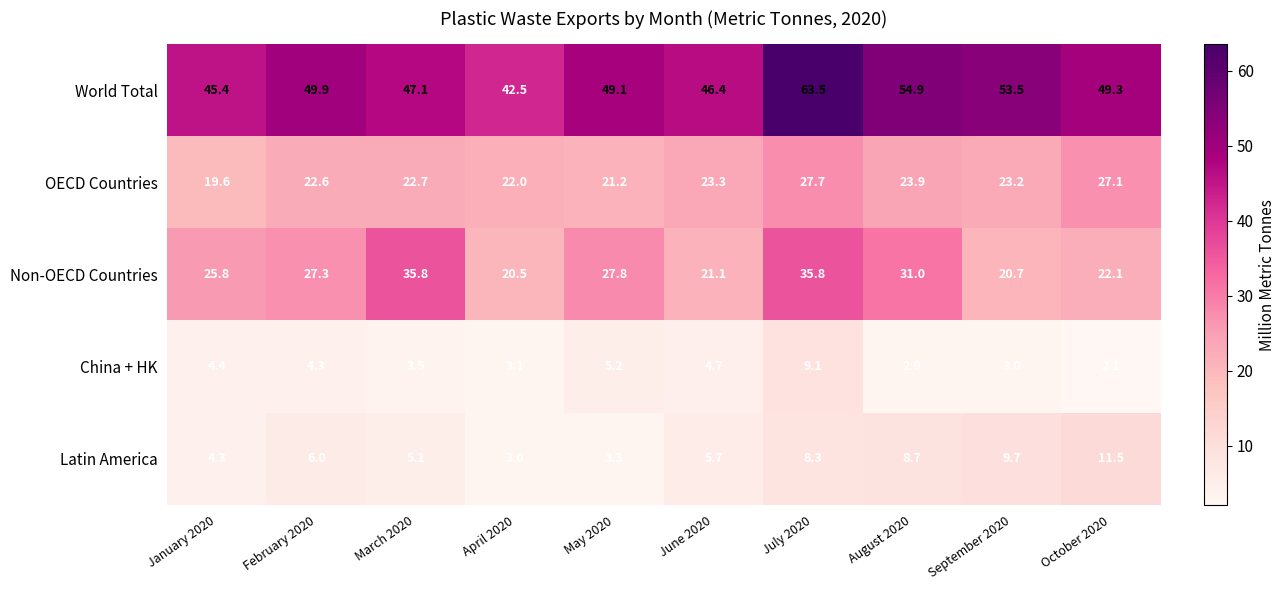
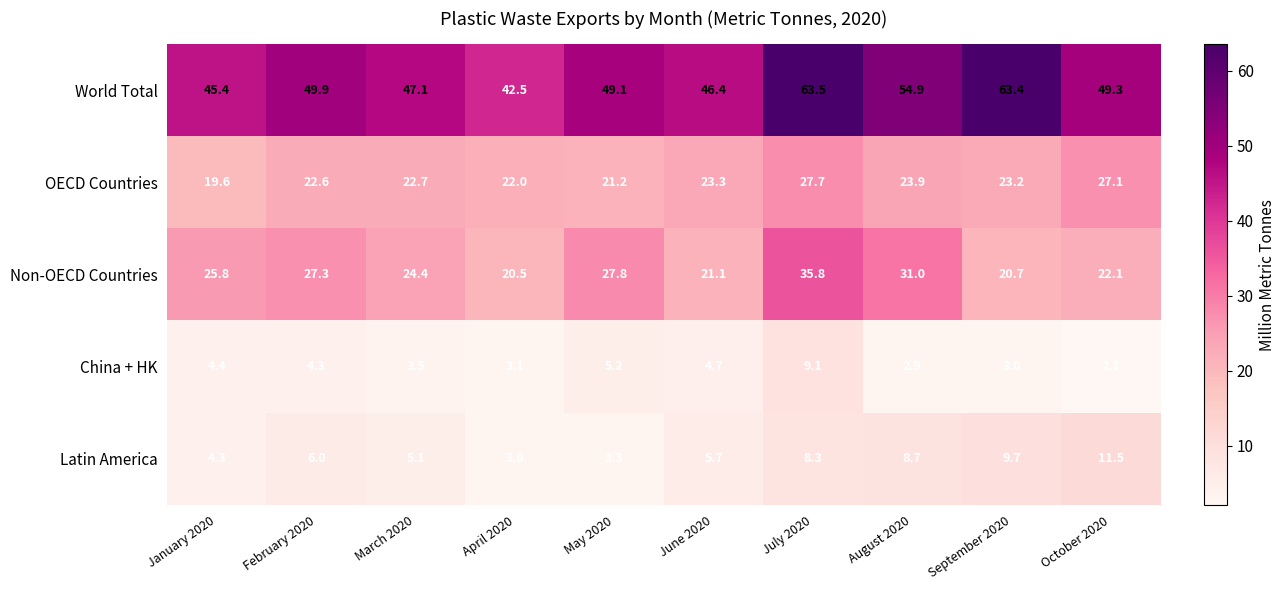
World Total, September 2020: 53.5 -> 63.4
Non-OECD Countries, March 2020: 35.8 -> 24.4
